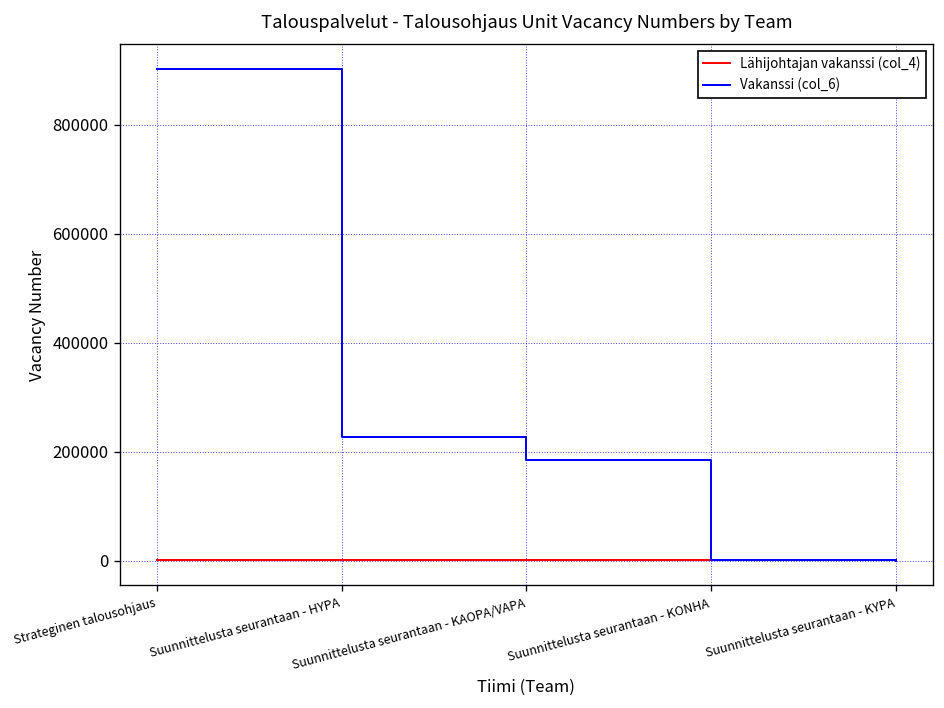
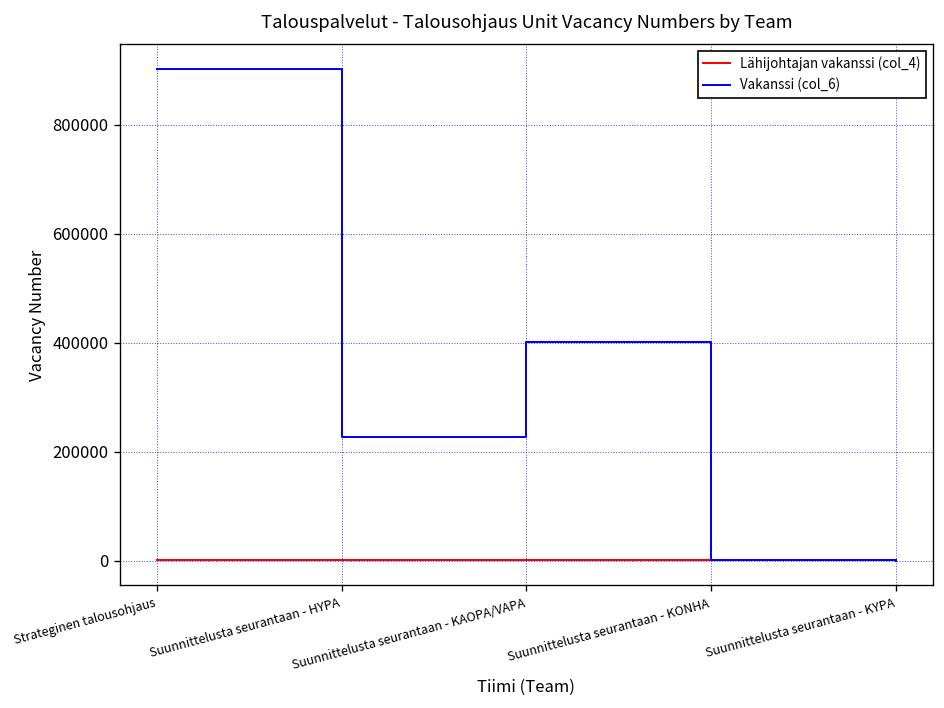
Vakanssi (col_6), Suunnittelusta seurantaan - KAOPA/VAPA: 180000 -> 400000
